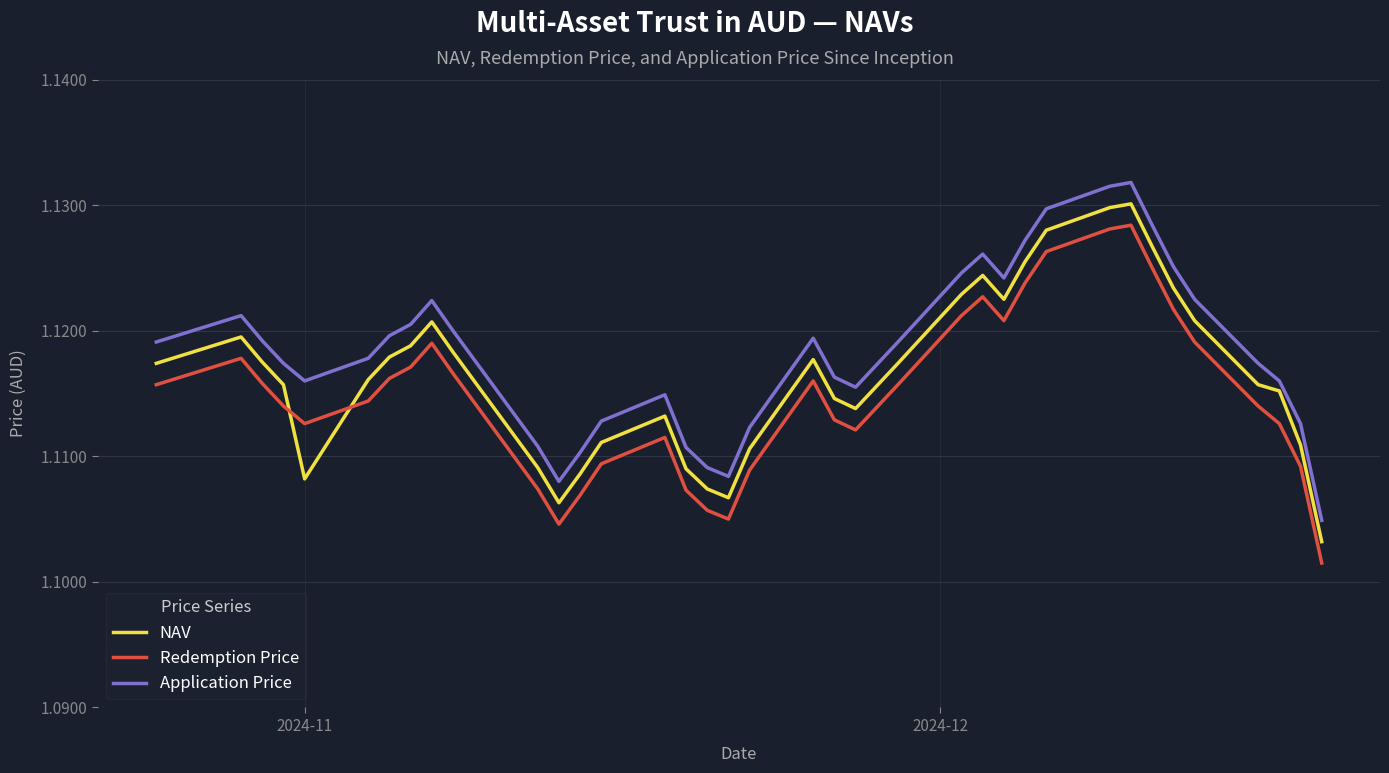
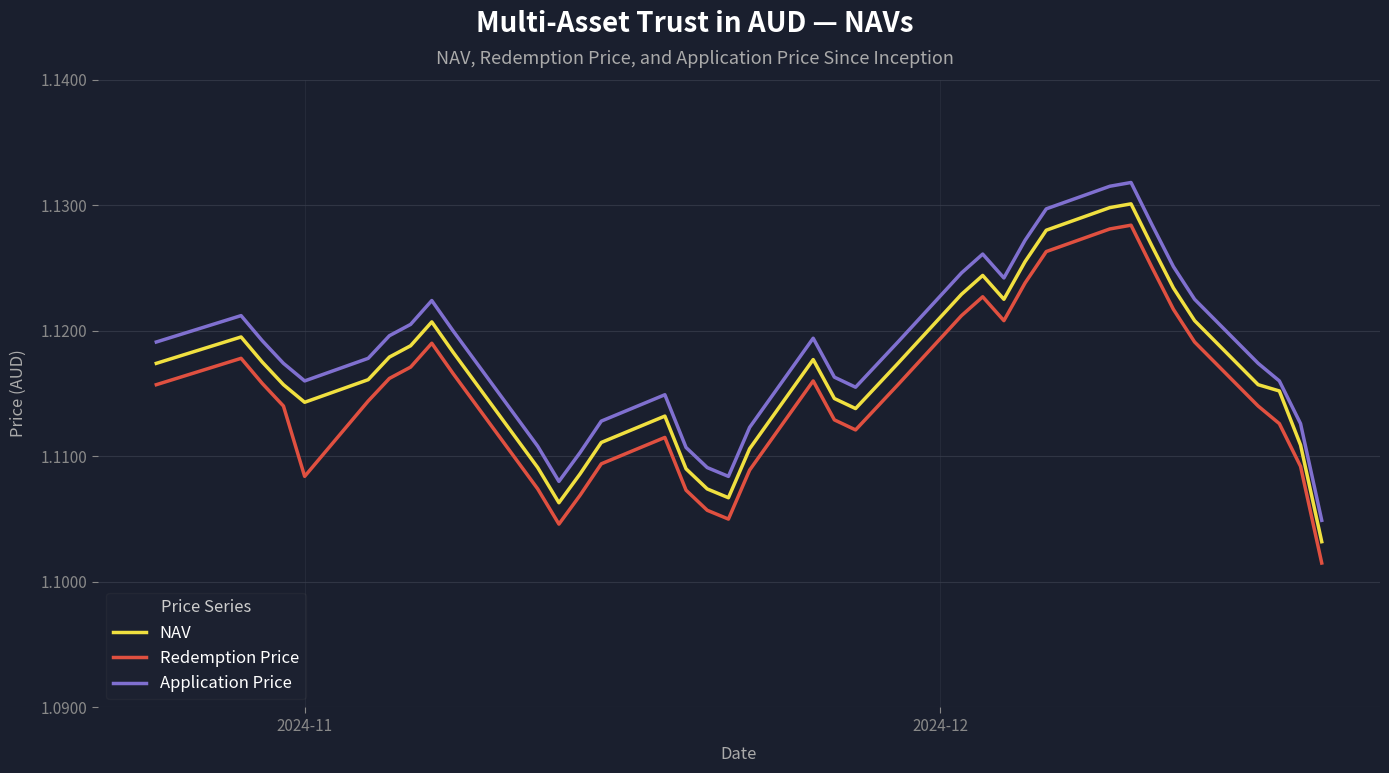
NAV, 2024-11: 1.1082 -> 1.1143
Redemption Price, 2024-11: 1.1126 -> 1.1084
